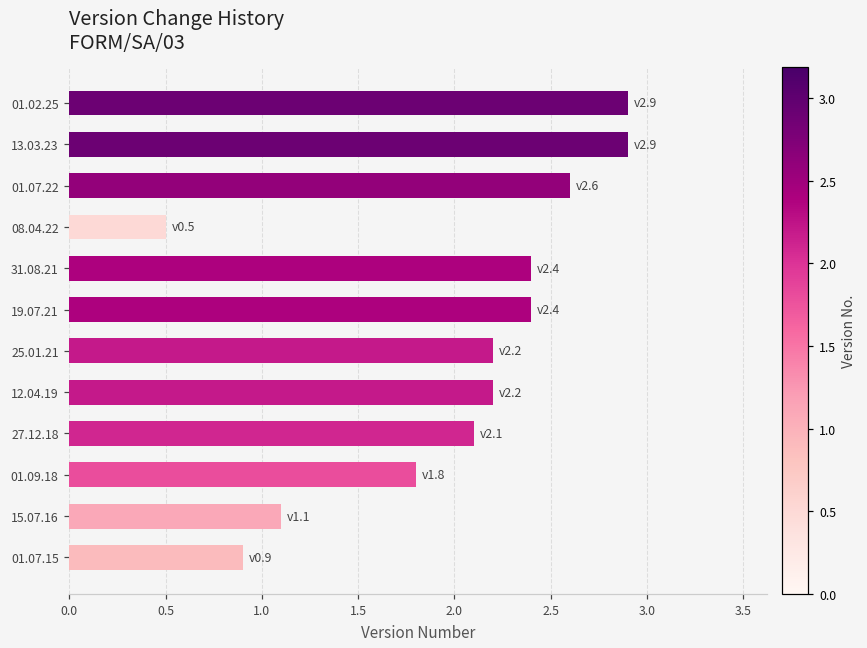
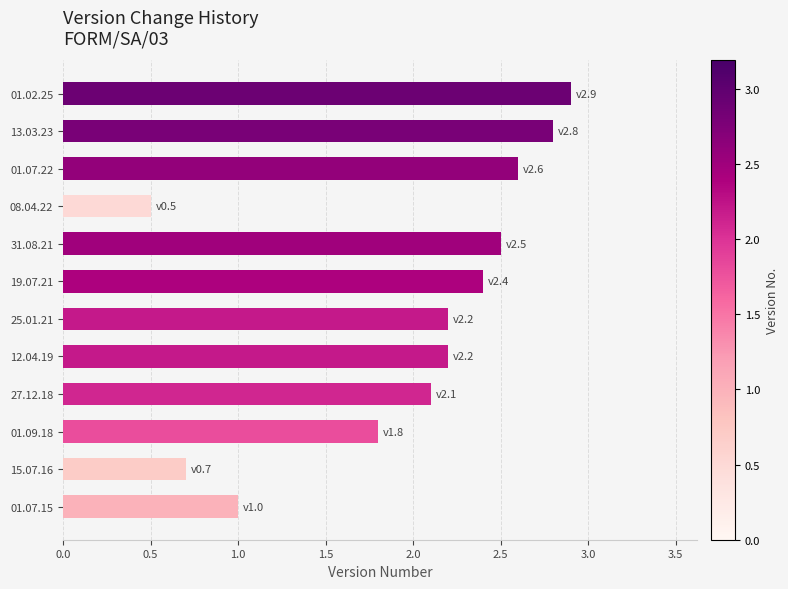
13.03.23: 2.9 -> 2.8
31.08.21: 2.4 -> 2.5
15.07.16: 1.1 -> 0.7
01.07.15: 0.9 -> 1.0
